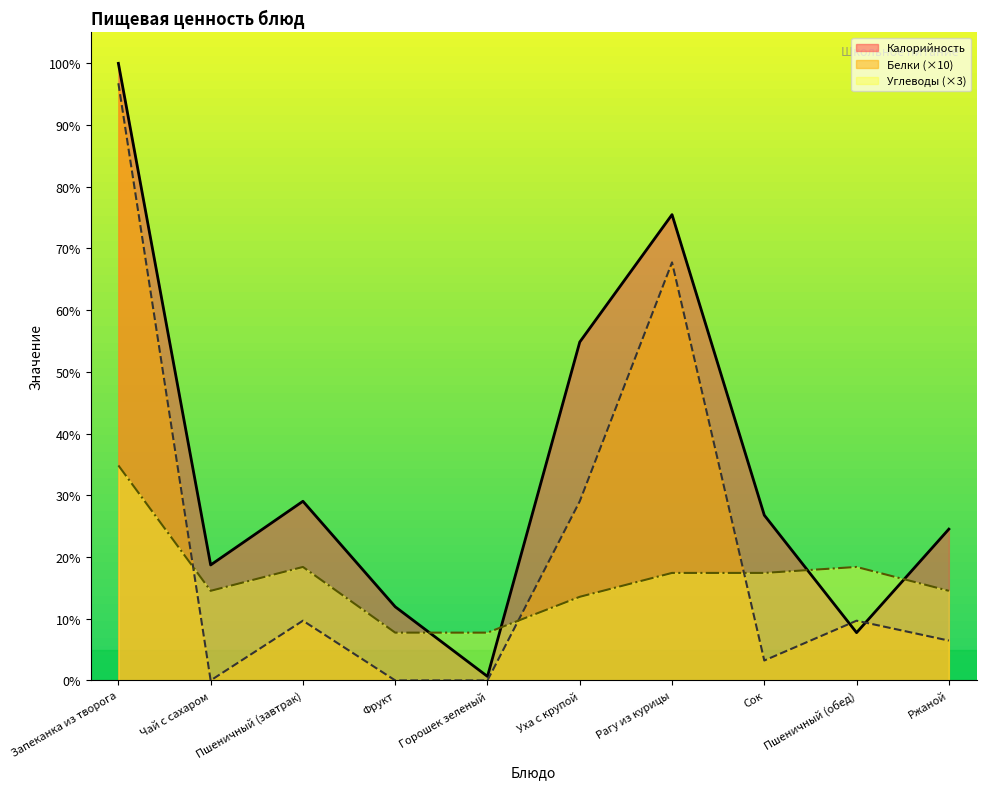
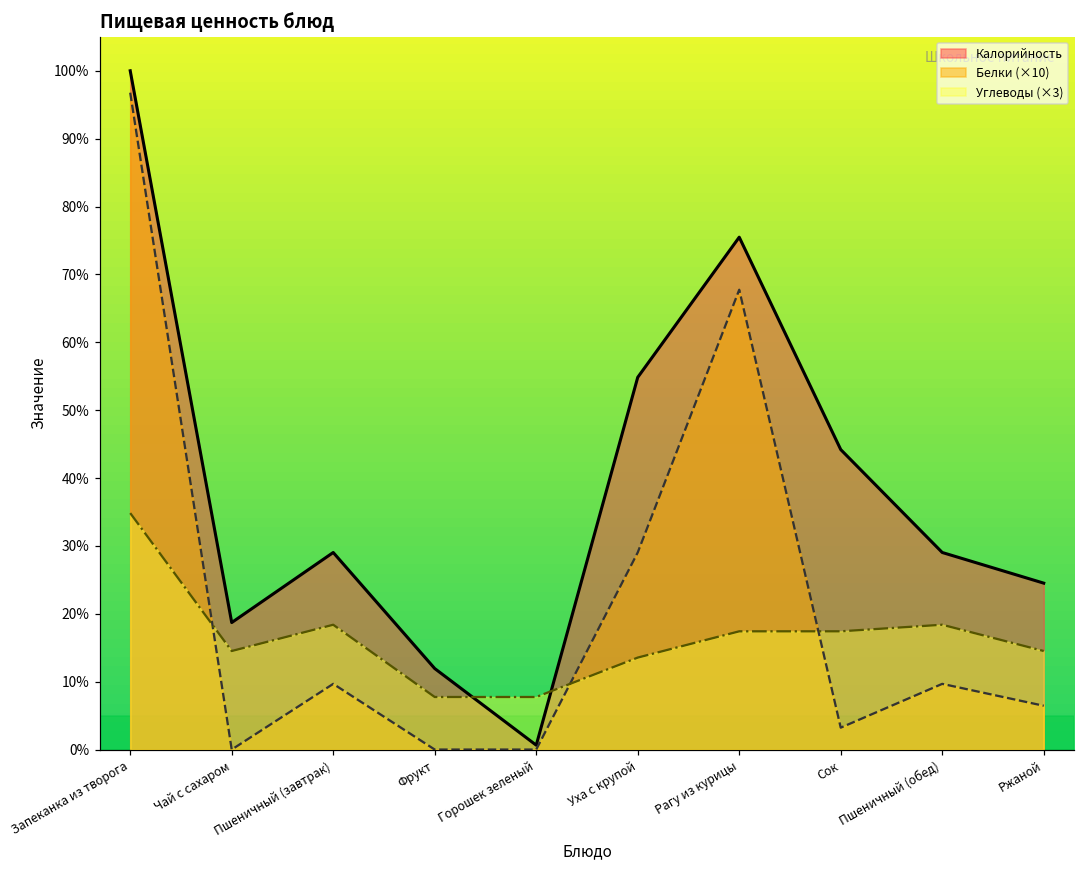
Калорийность, Сок: 27% -> 44%
Калорийность, Пшеничный (обед): 8% -> 29%
